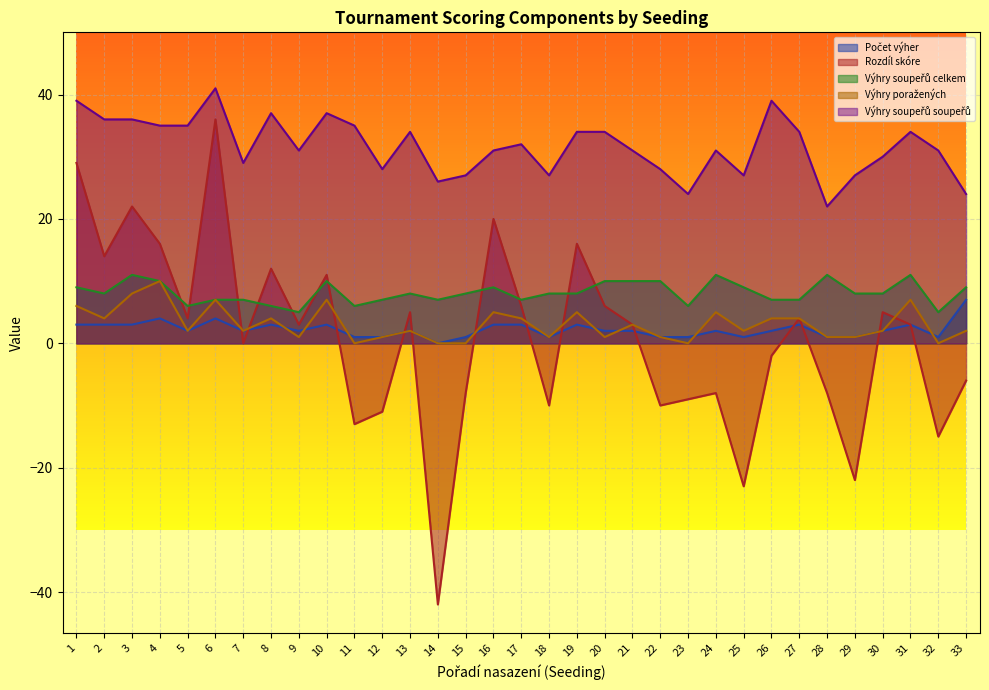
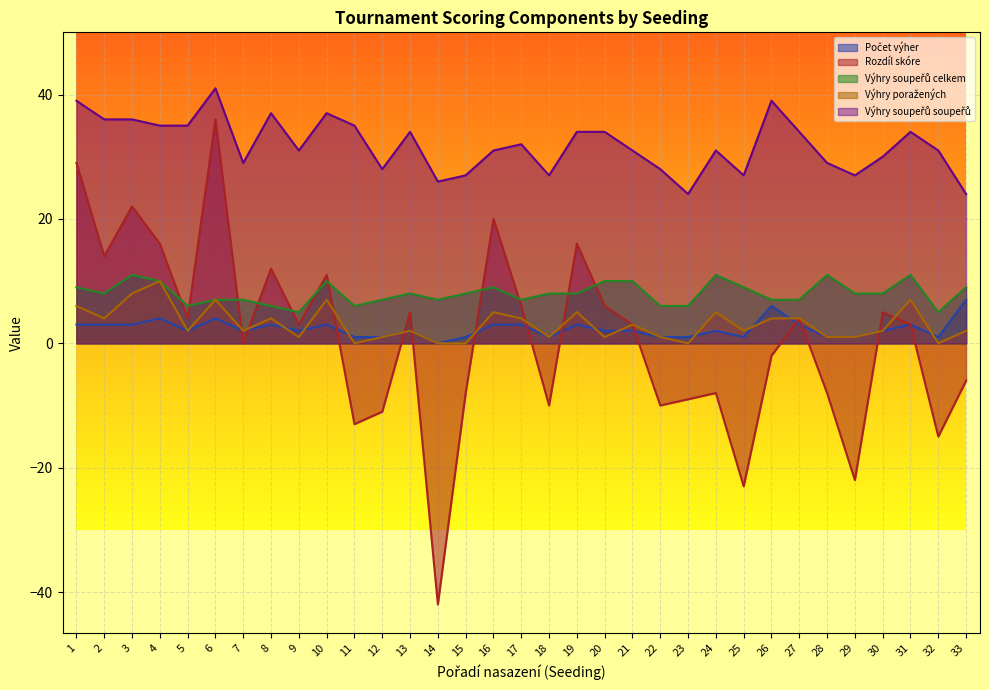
Výhry soupeřů celkem, 22: 10 -> 6
Počet výher, 26: 2 -> 6
Výhry soupeřů soupeřů, 28: 22 -> 29
